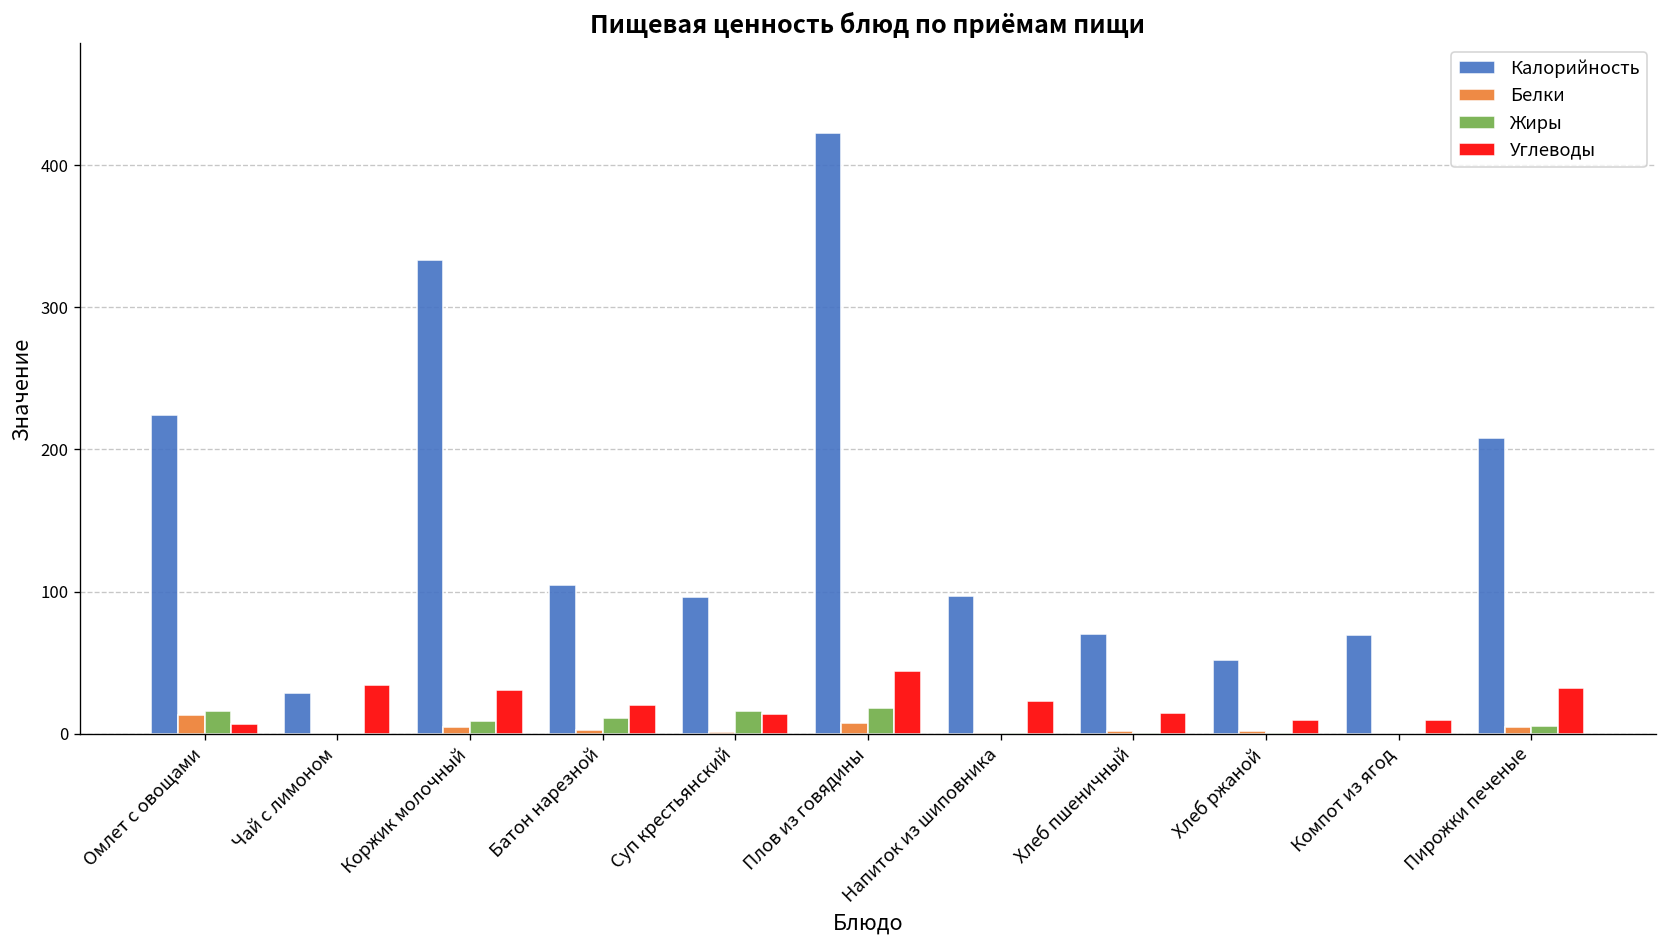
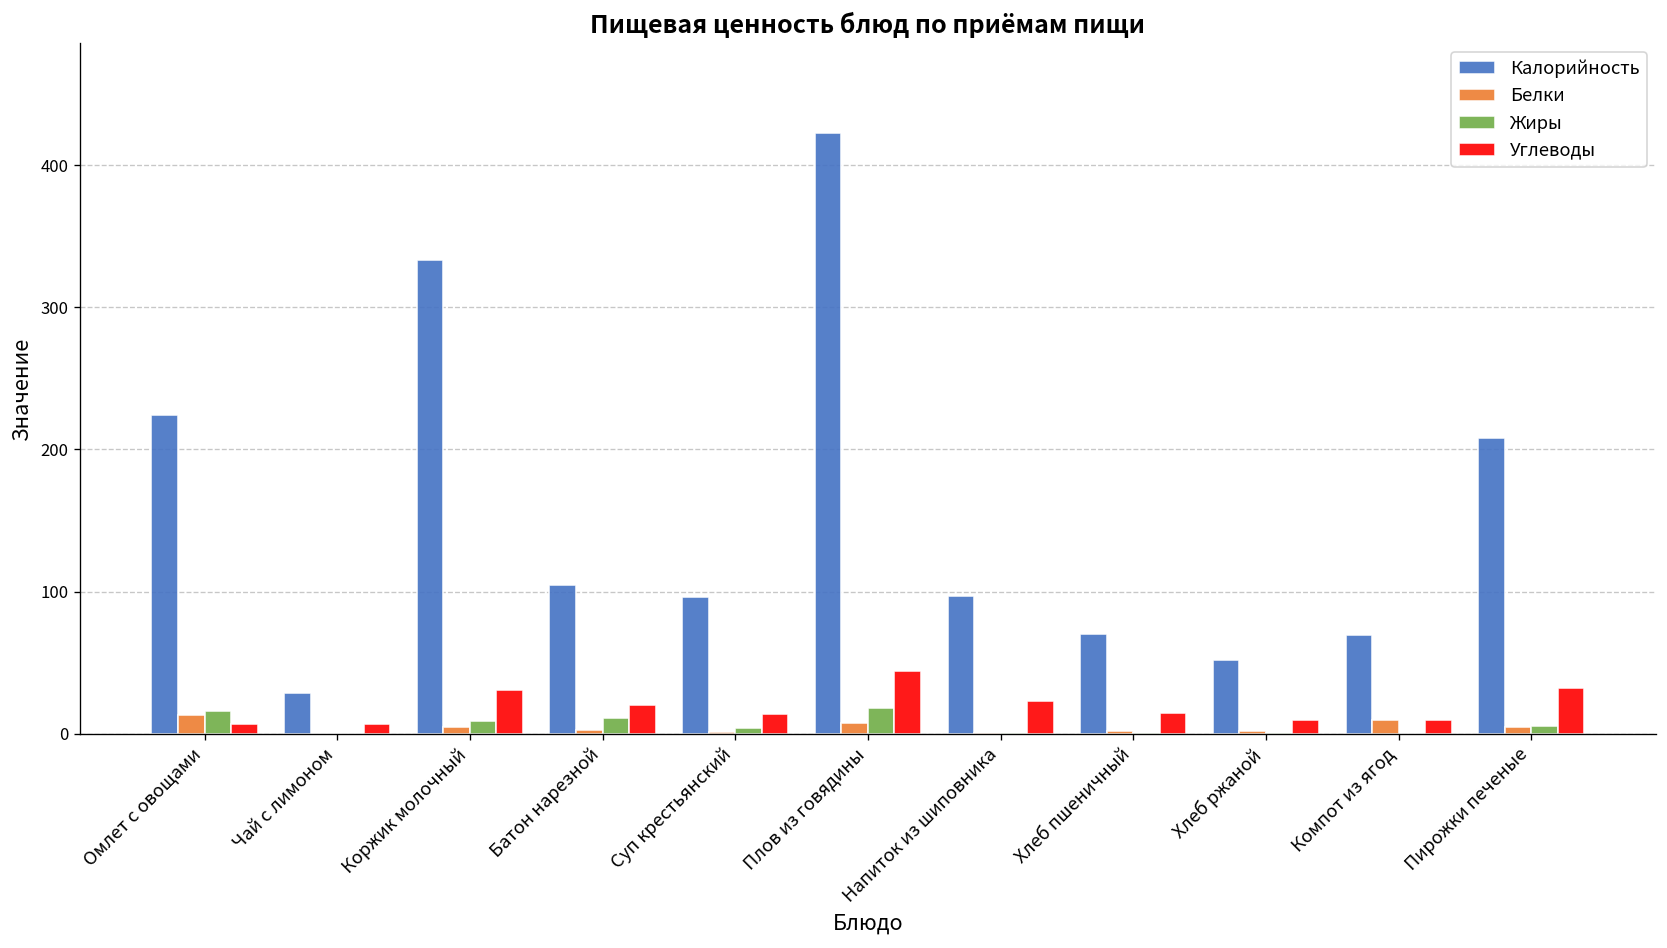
Углеводы, Чай с лимоном: 34 -> 7
Жиры, Суп крестьянский: 16 -> 4
Белки, Компот из ягод: 0 -> 10
